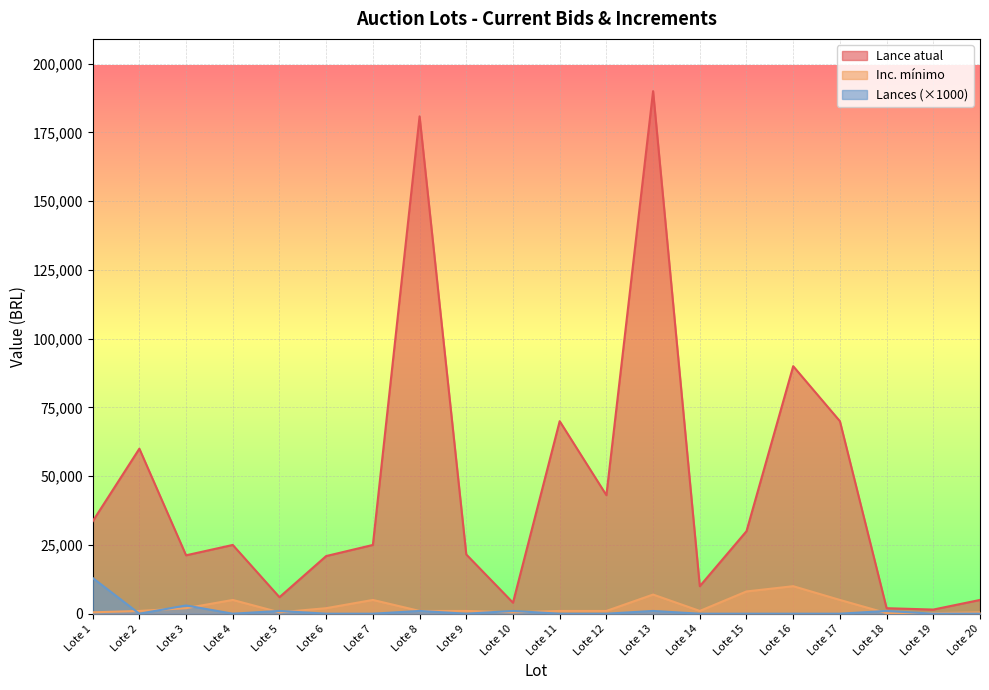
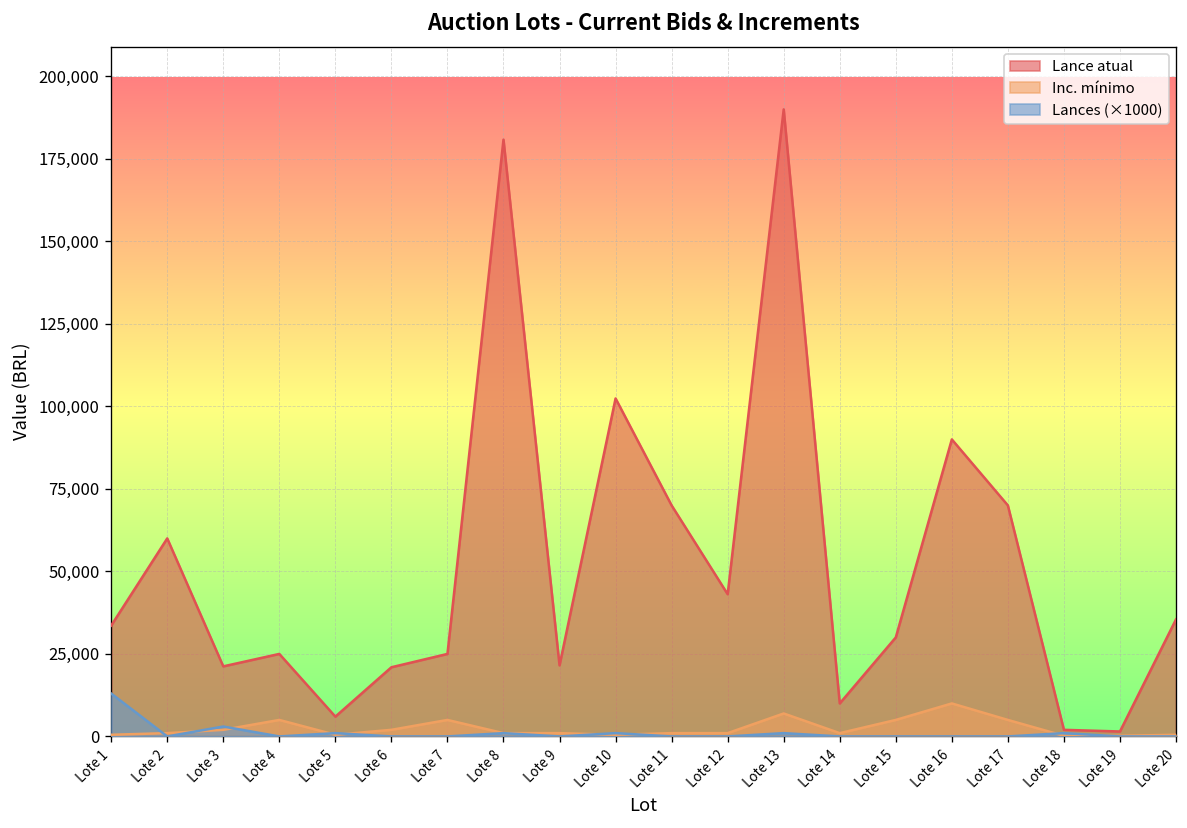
Lance atual, Lote 10: 4,000 -> 102,000
Inc. mínimo, Lote 15: 8,000 -> 5,000
Lance atual, Lote 20: 5,000 -> 35,000
